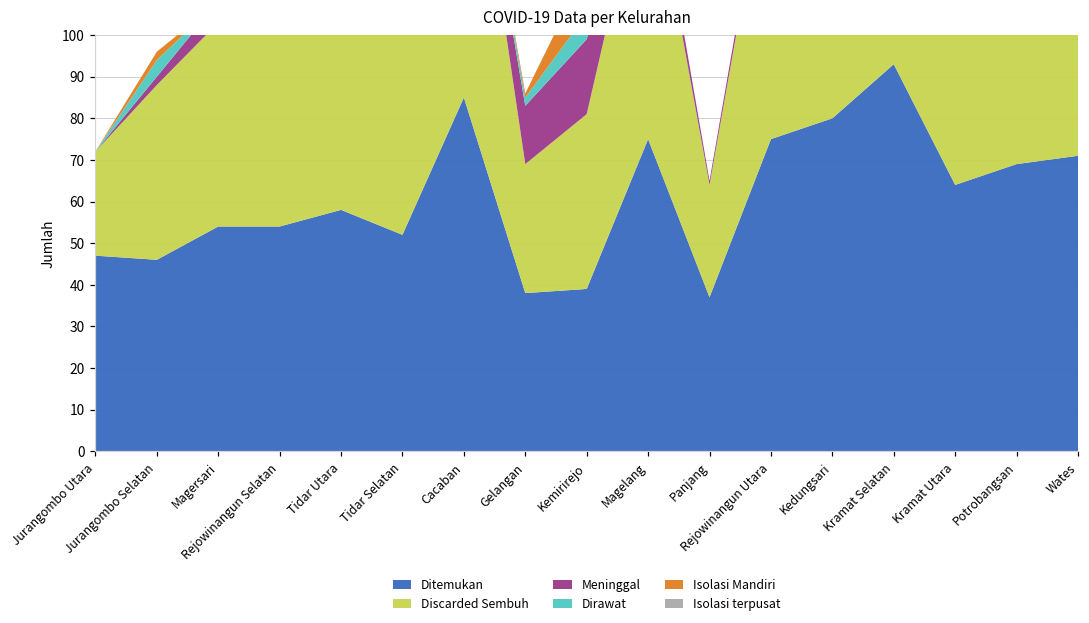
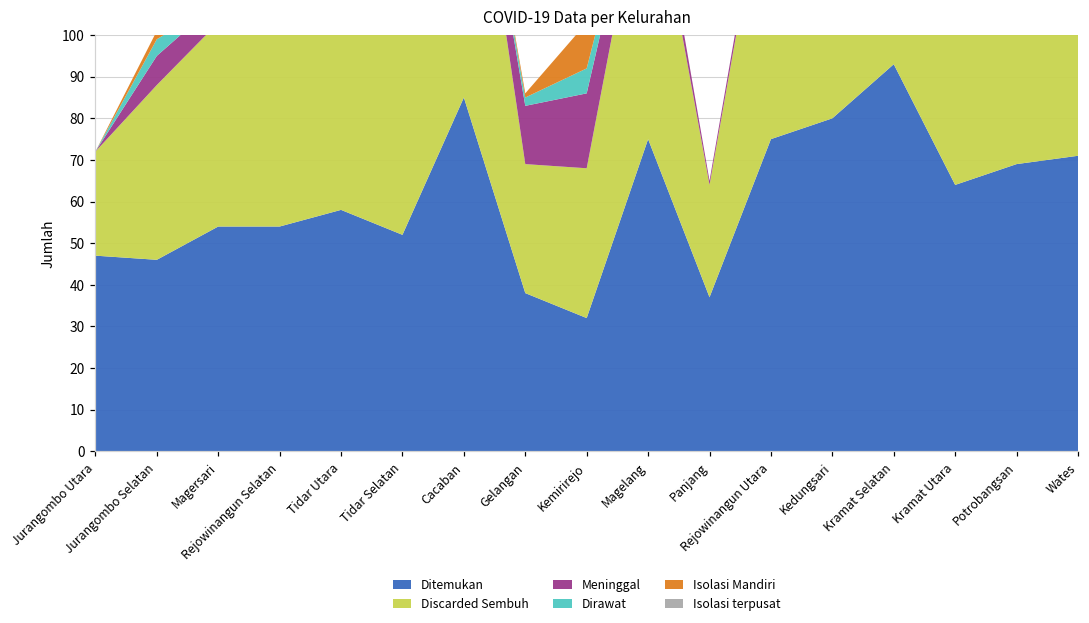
Meninggal, Jurangombo Selatan: 2 -> 7
Ditemukan, Kemirirejo: 39 -> 32
Discarded Sembuh, Kemirirejo: 42 -> 36
